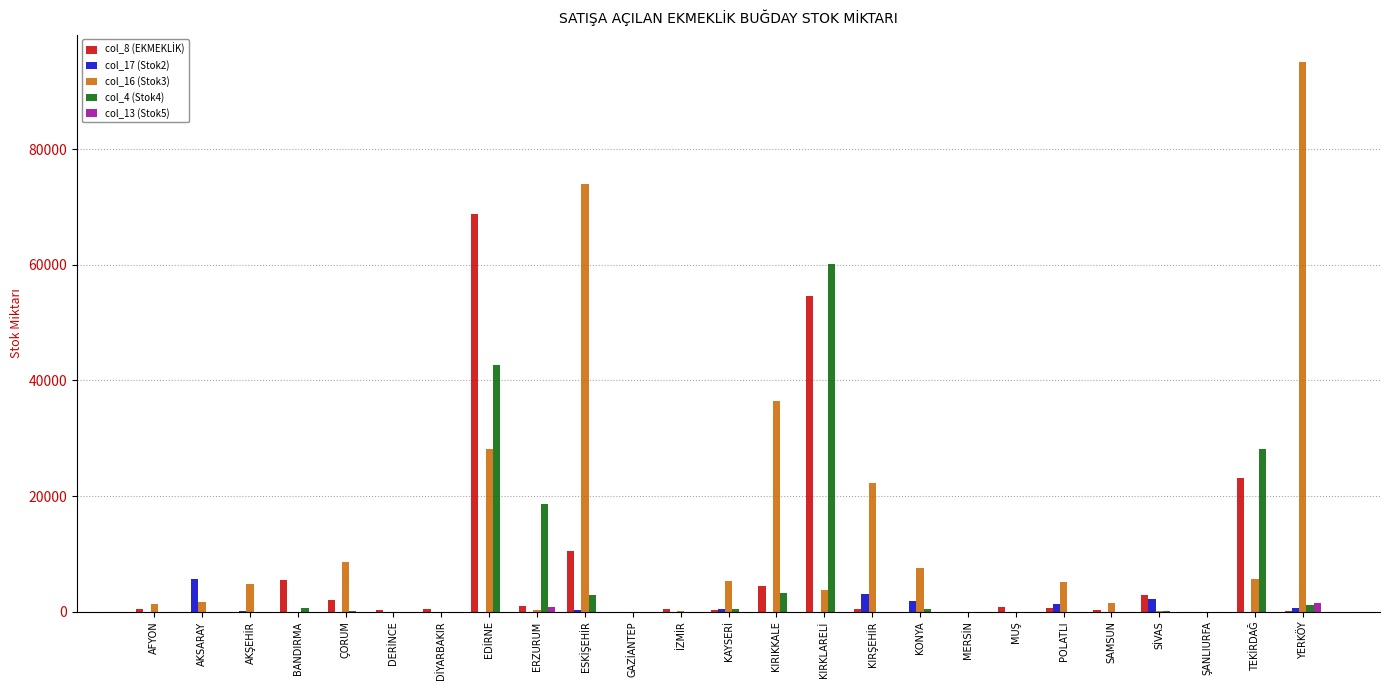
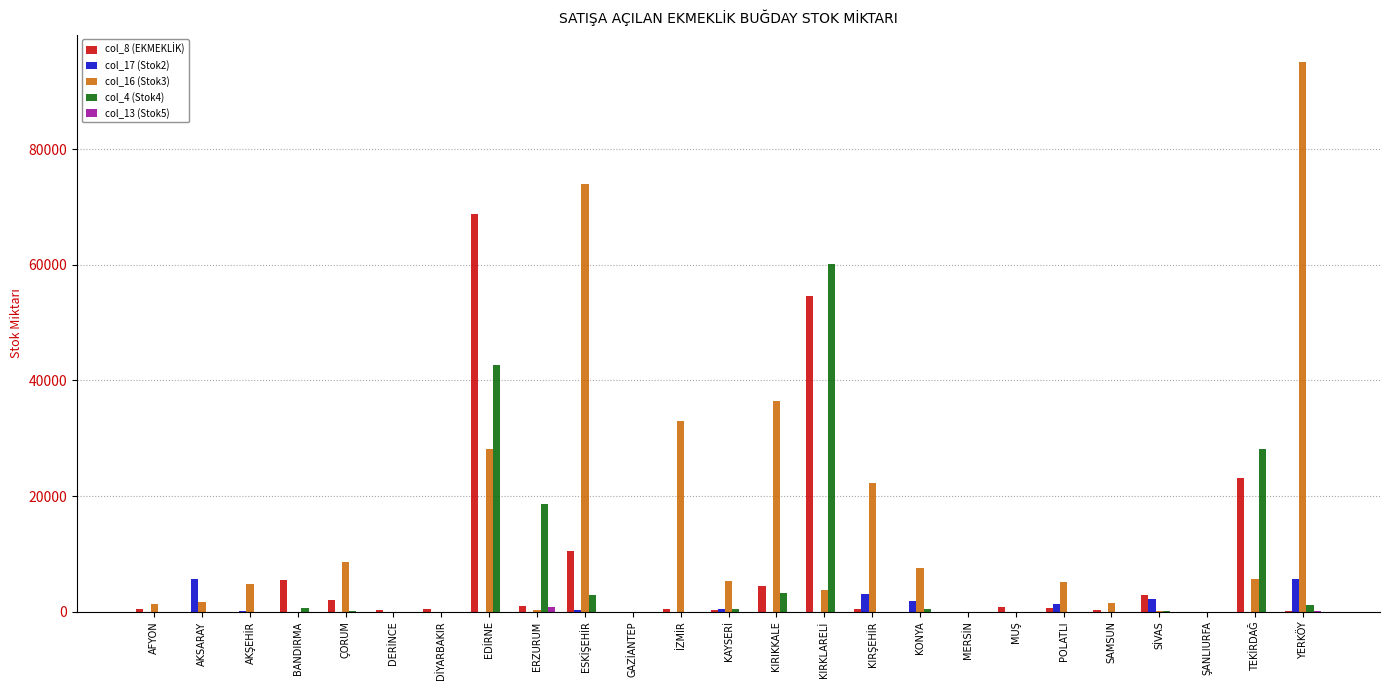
col_16 (Stok3), İZMİR: 0 -> 33000
col_17 (Stok2), YERKÖY: 1000 -> 6000
col_13 (Stok5), YERKÖY: 1000 -> 0
